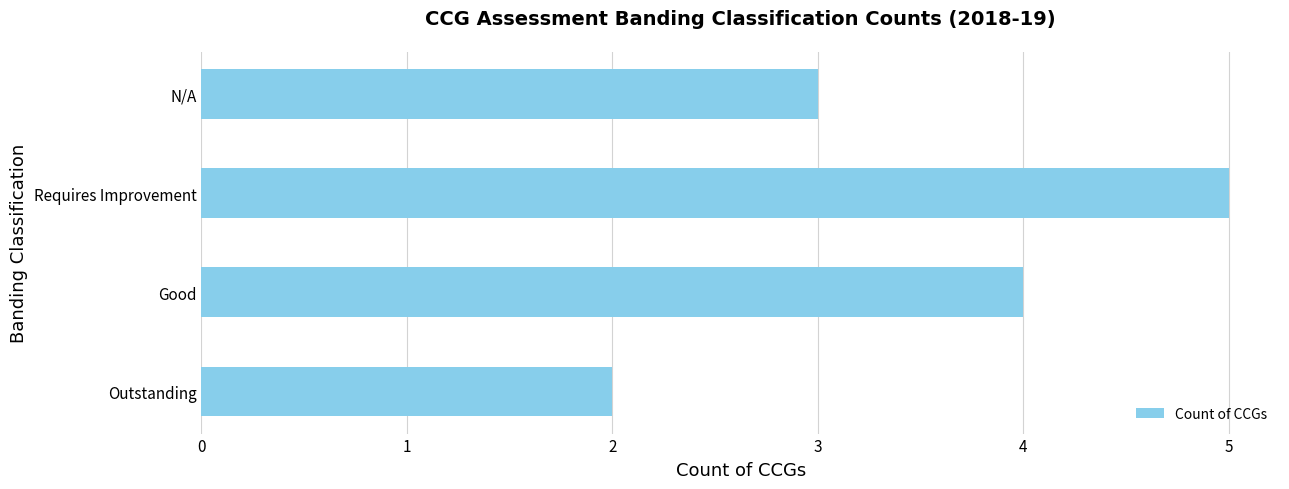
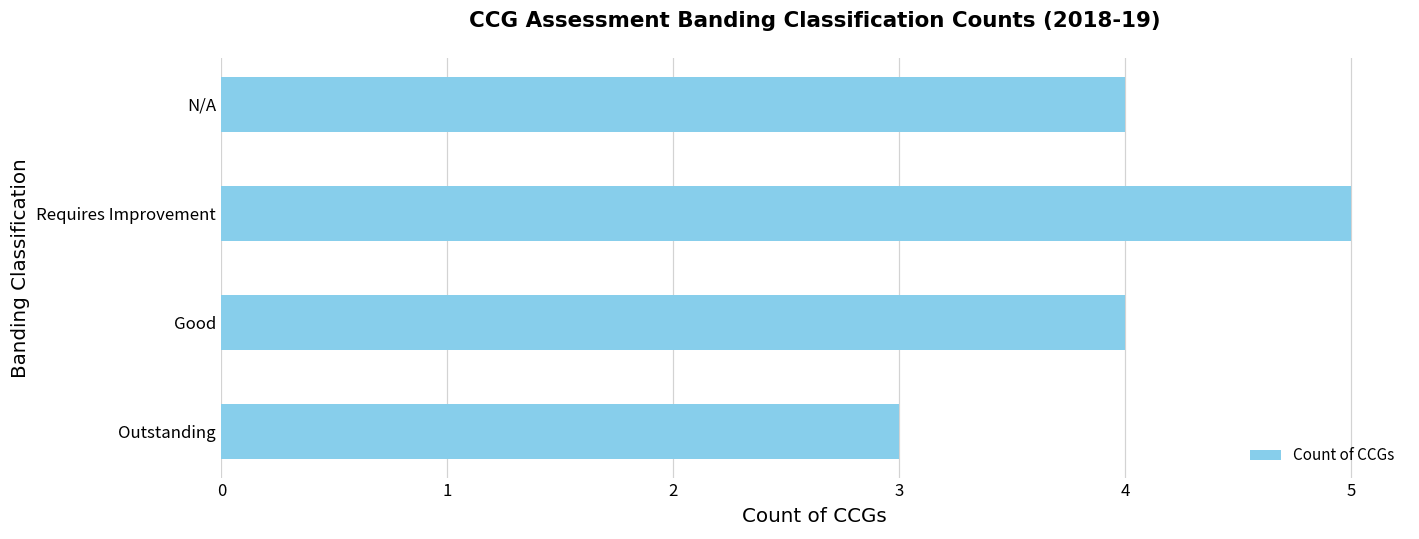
N/A: 3 -> 4
Outstanding: 2 -> 3
